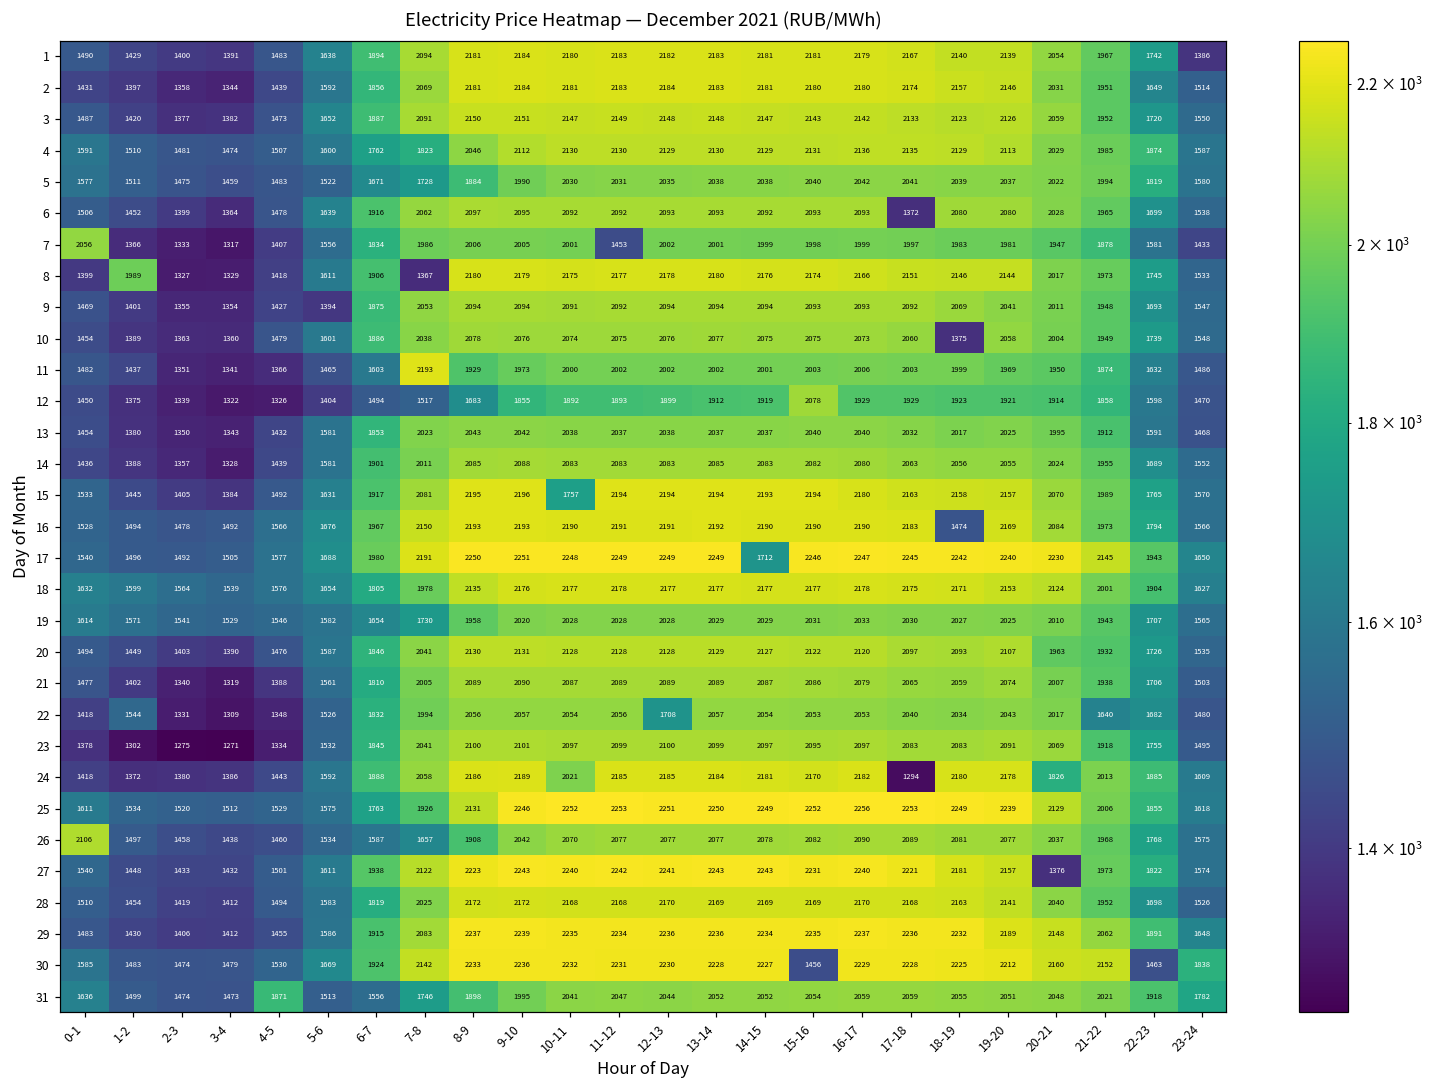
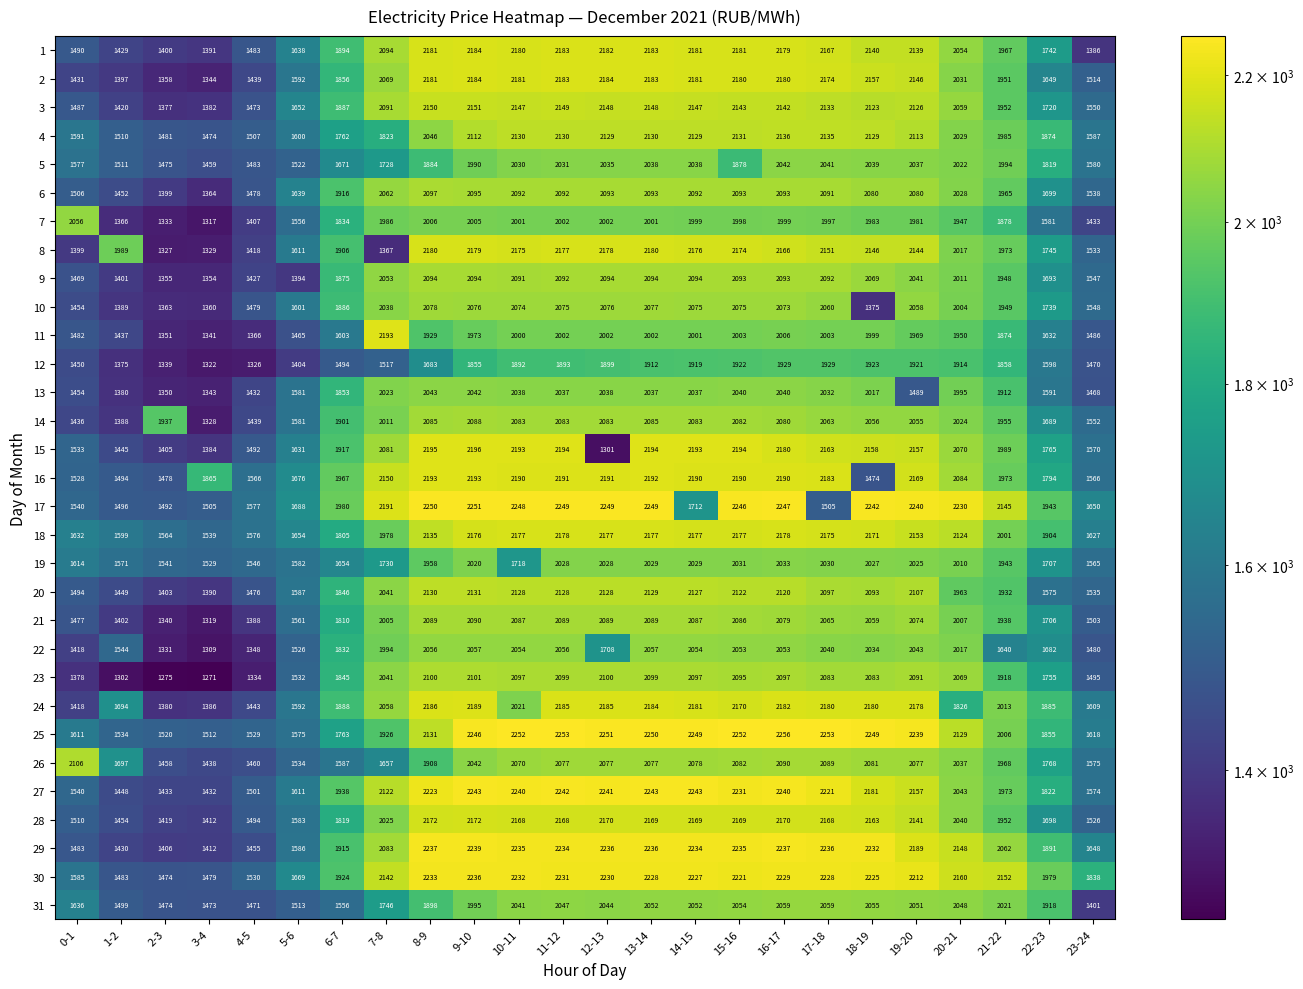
5, 15-16: 2040 -> 1878
6, 17-18: 1372 -> 2091
7, 11-12: 1453 -> 2002
12, 15-16: 2078 -> 1922
13, 19-20: 2025 -> 1489
14, 2-3: 1357 -> 1937
15, 10-11: 1757 -> 2193
15, 12-13: 2194 -> 1301
16, 3-4: 1492 -> 1865
17, 17-18: 2245 -> 1505
19, 10-11: 2028 -> 1718
20, 22-23: 1726 -> 1575
24, 1-2: 1372 -> 1694
24, 17-18: 1294 -> 2180
26, 1-2: 1497 -> 1697
27, 20-21: 1376 -> 2043
30, 15-16: 1456 -> 2221
30, 22-23: 1463 -> 1979
31, 4-5: 1871 -> 1471
31, 23-24: 1782 -> 1401
